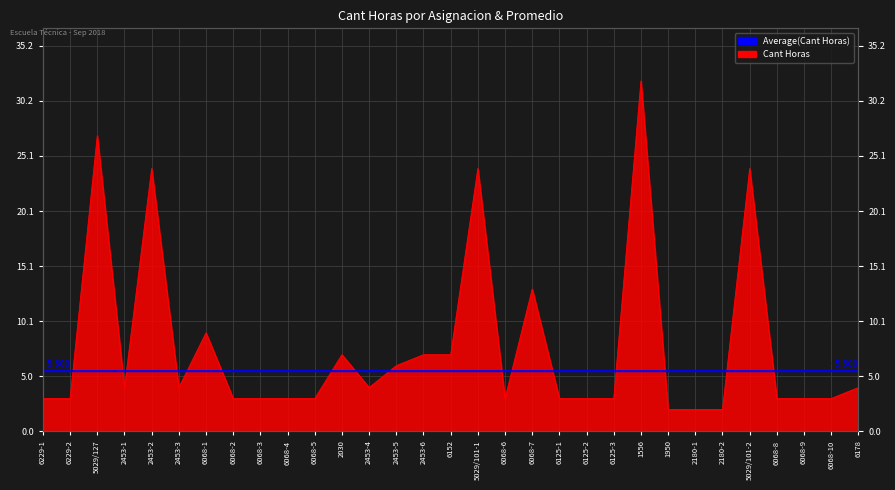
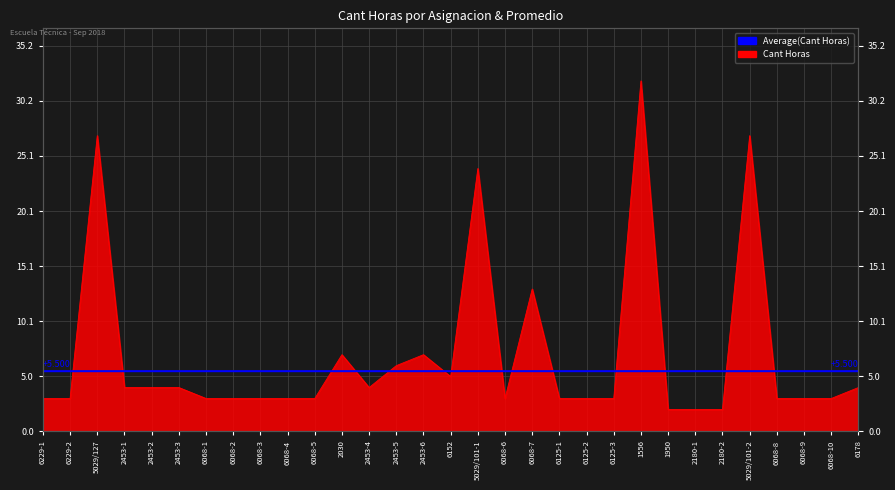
Cant Horas, 2453-2: 24 -> 4
Cant Horas, 6068-1: 9 -> 3
Cant Horas, 6152: 7 -> 5
Cant Horas, 5029/101-2: 24 -> 27
